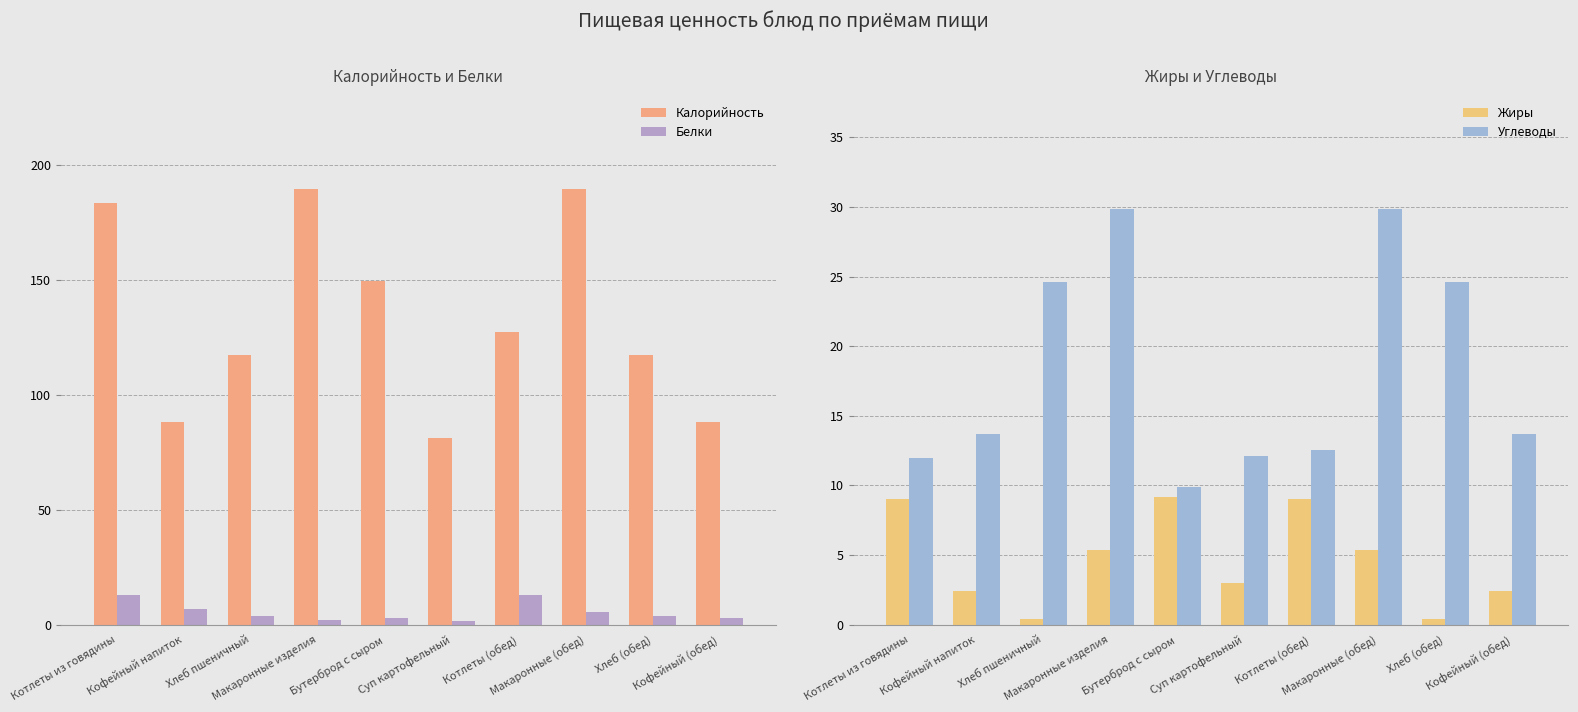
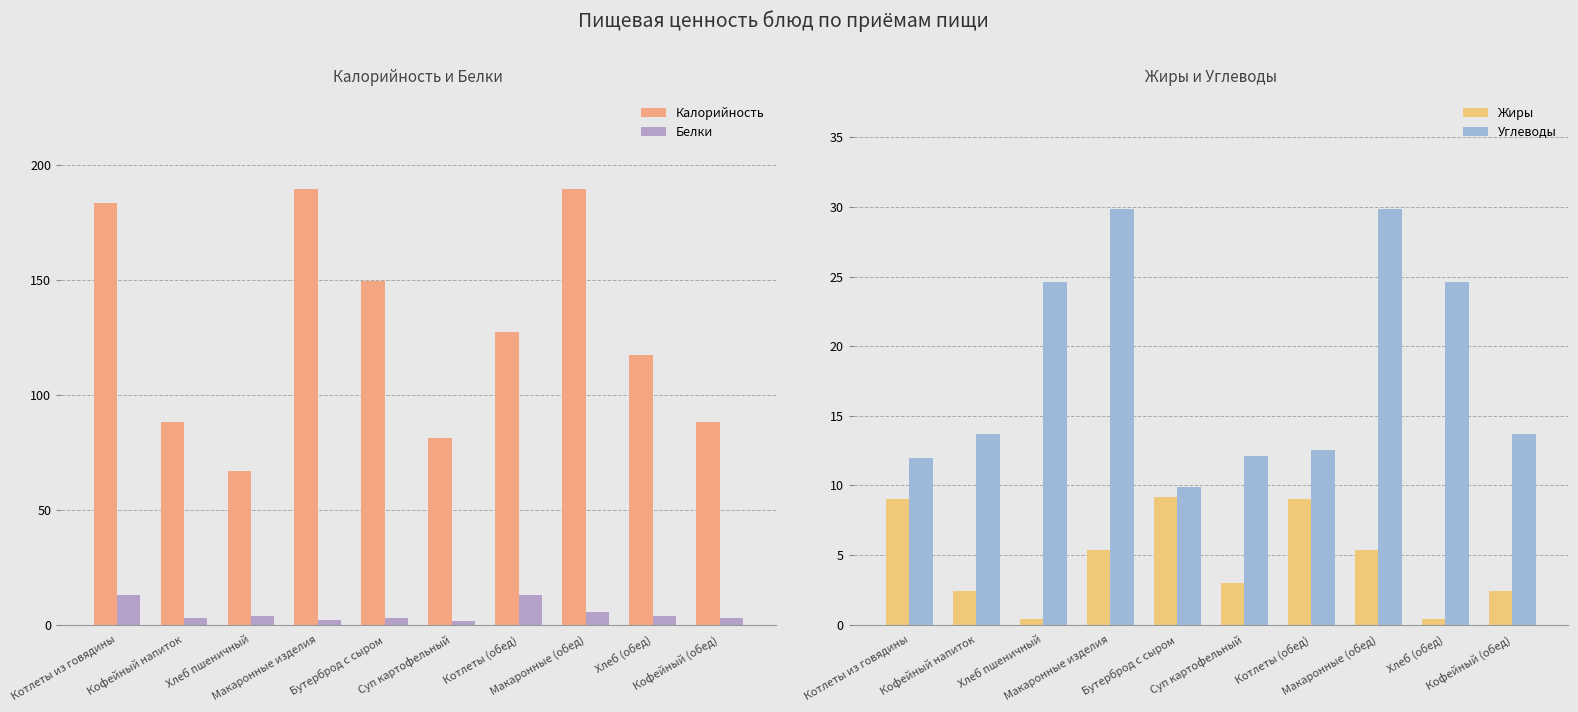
Калорийность и Белки, Белки, Кофейный напиток: 7 -> 3
Калорийность и Белки, Калорийность, Хлеб пшеничный: 117 -> 67
